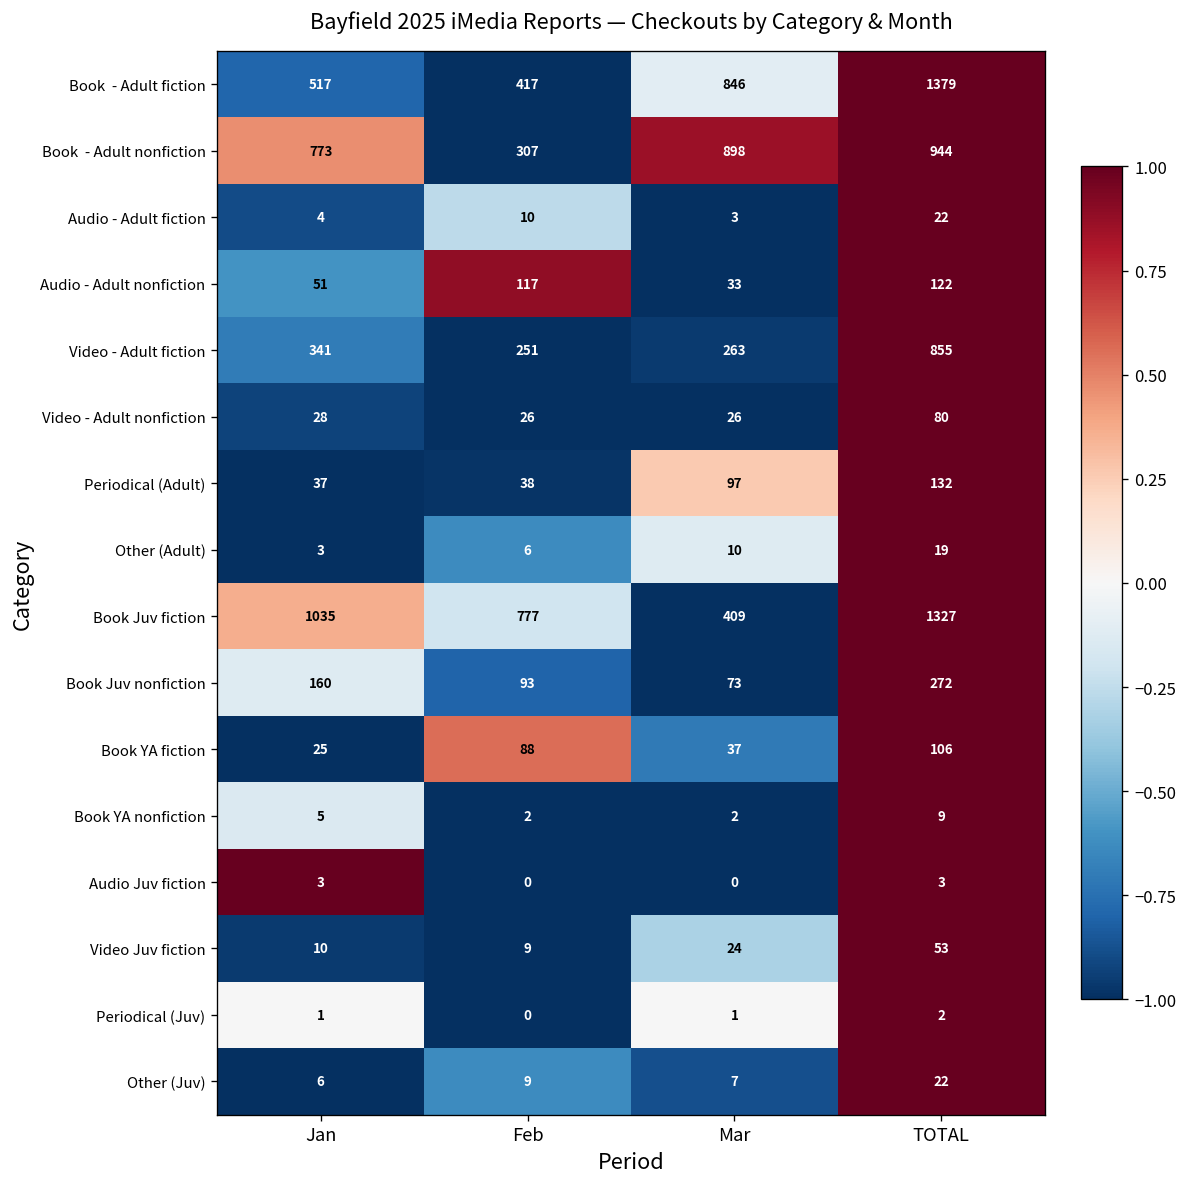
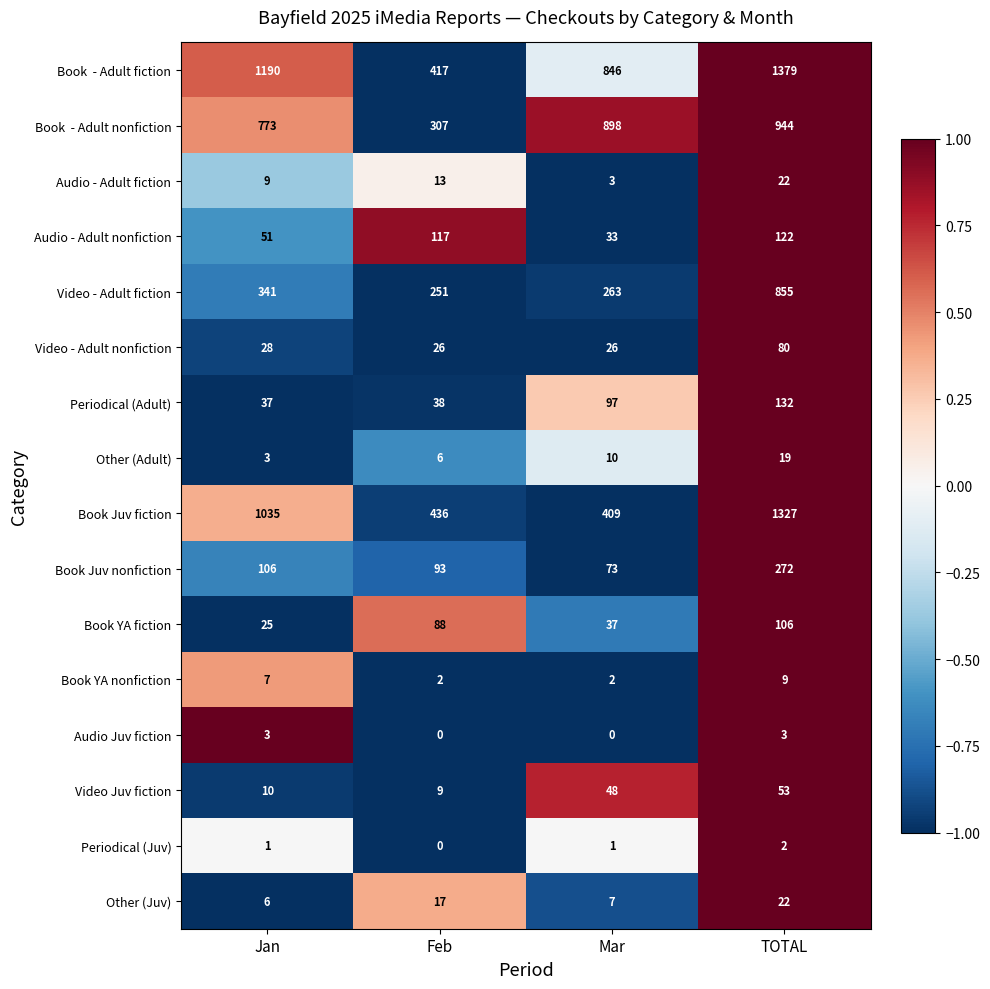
Book - Adult fiction, Jan: 517 -> 1190
Audio - Adult fiction, Jan: 4 -> 9
Audio - Adult fiction, Feb: 10 -> 13
Book Juv fiction, Feb: 777 -> 436
Book Juv nonfiction, Jan: 160 -> 106
Book YA nonfiction, Jan: 5 -> 7
Video Juv fiction, Mar: 24 -> 48
Other (Juv), Feb: 9 -> 17
